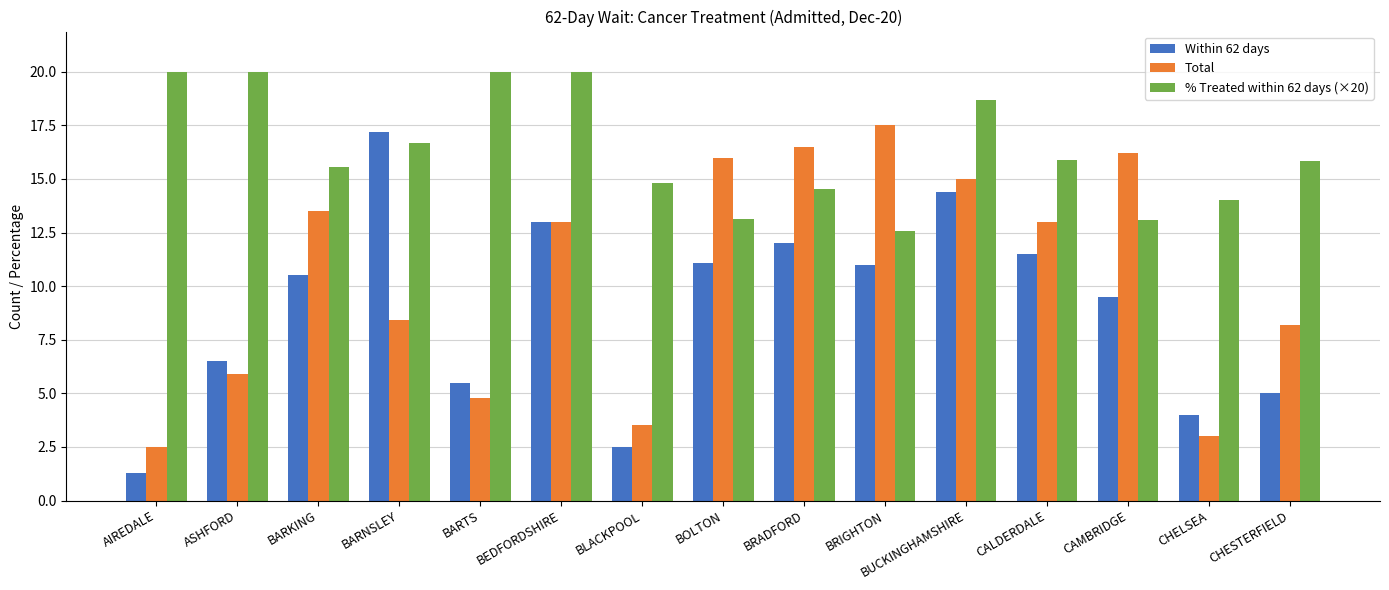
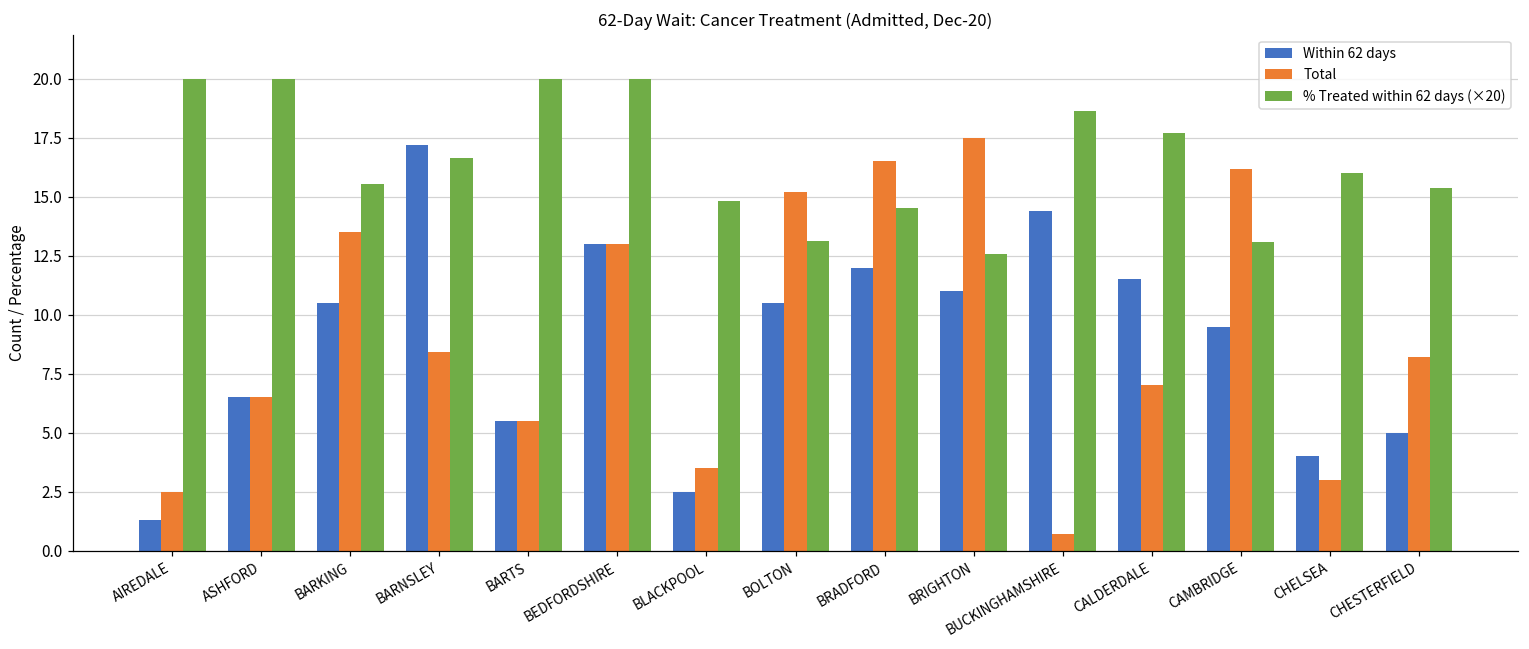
Total, ASHFORD: 5.9 -> 6.5
Total, BARTS: 4.8 -> 5.5
Within 62 days, BOLTON: 11.1 -> 10.5
Total, BOLTON: 16.0 -> 15.2
Total, BUCKINGHAMSHIRE: 15.0 -> 0.7
Total, CALDERDALE: 13 -> 7
% Treated within 62 days (×20), CALDERDALE: 15.9 -> 17.7
% Treated within 62 days (×20), CHELSEA: 14.0 -> 16.0
% Treated within 62 days (×20), CHESTERFIELD: 15.8 -> 15.4
